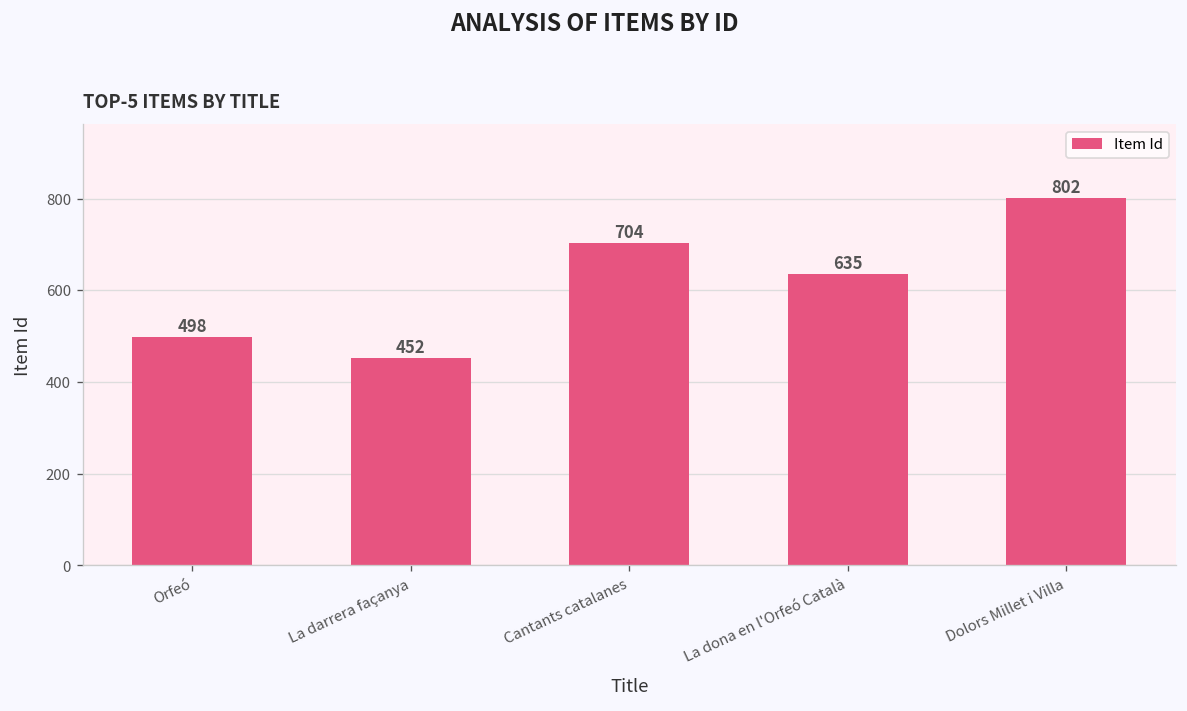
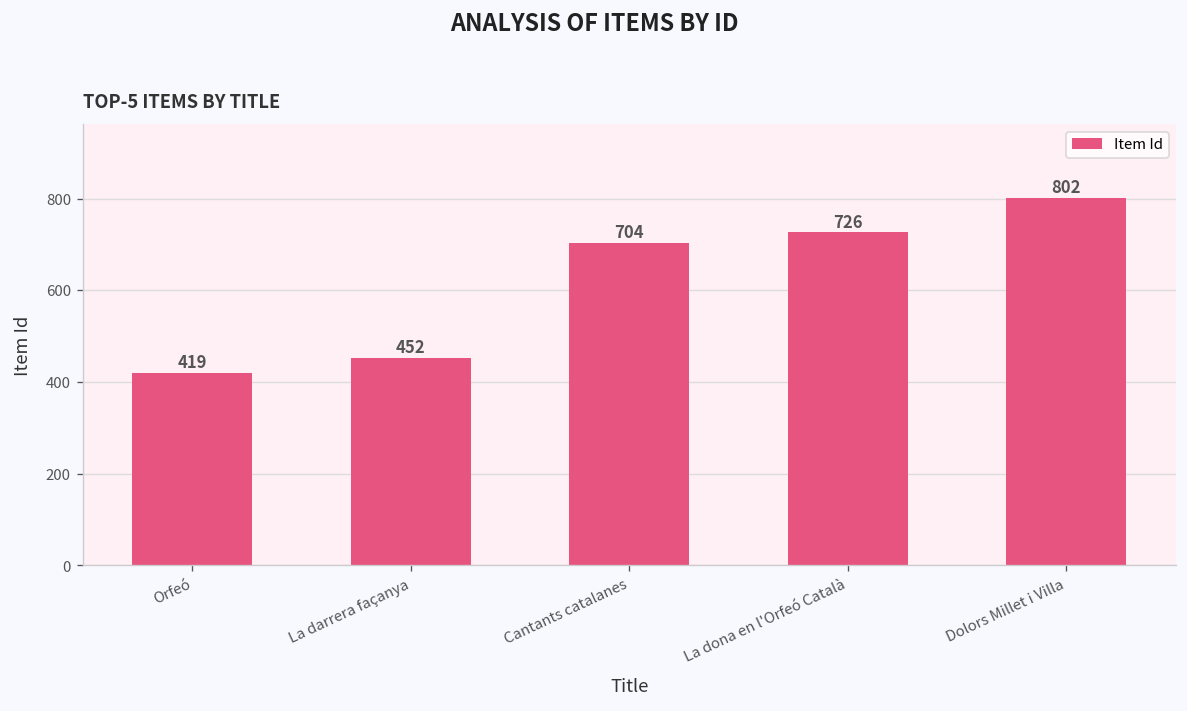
Orfeó: 498 -> 419
La dona en l'Orfeó Català: 635 -> 726
